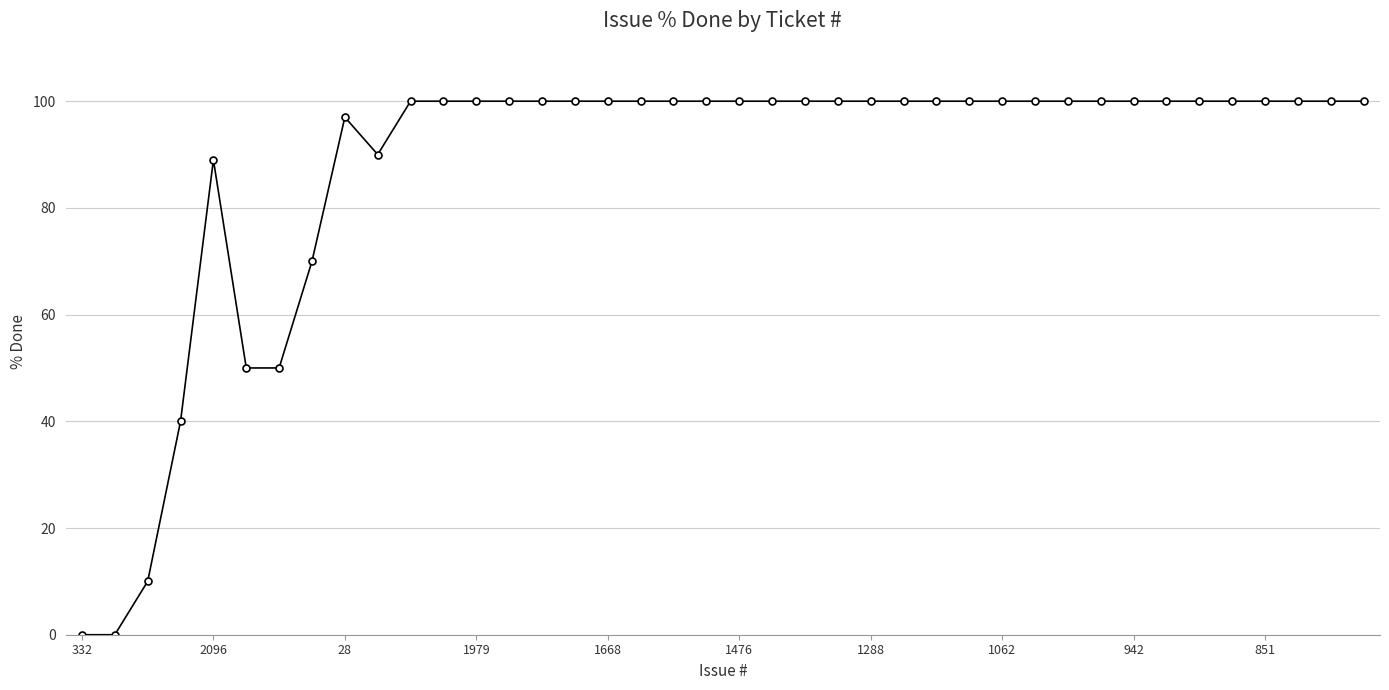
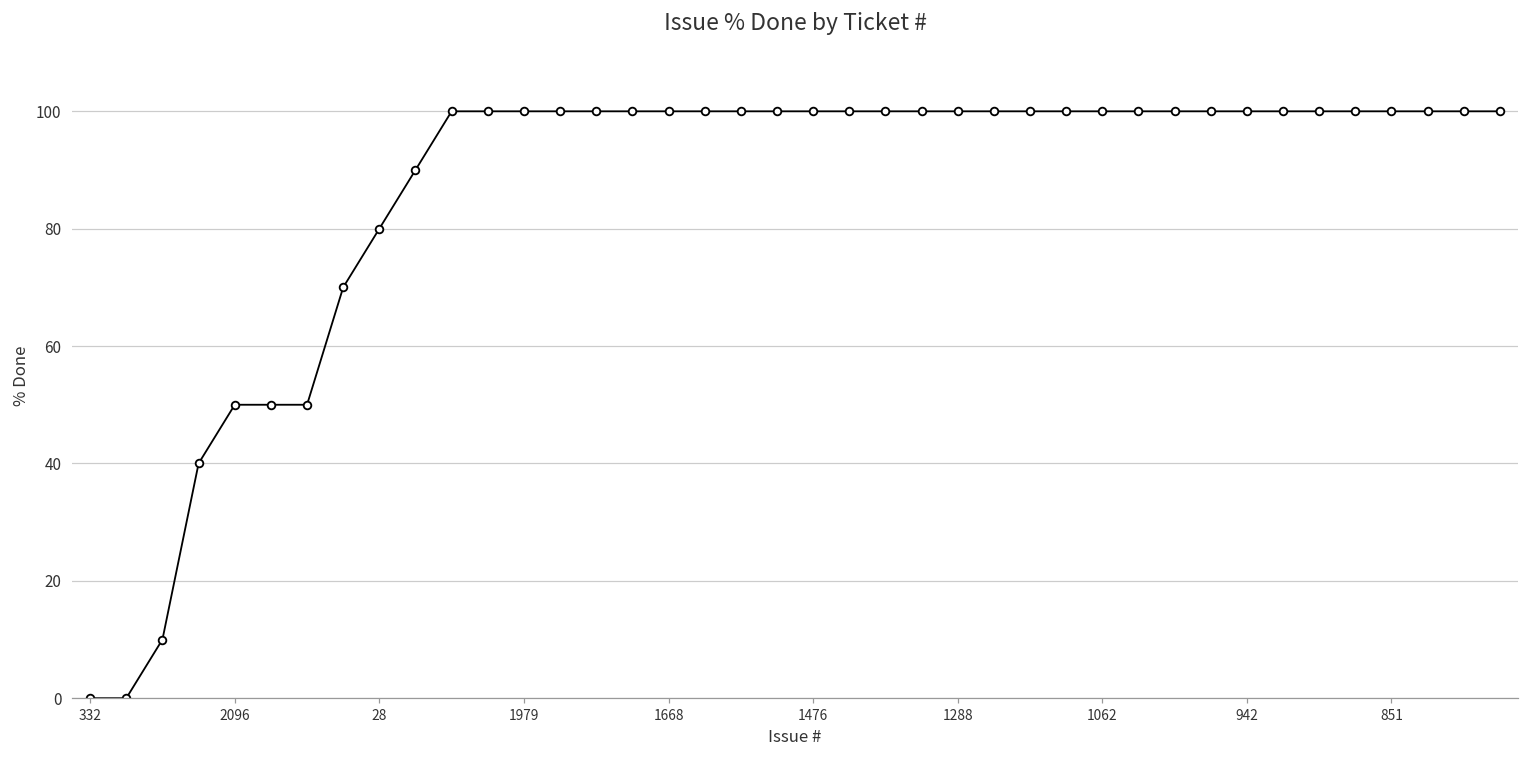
2096: 89 -> 50
28: 97 -> 80
